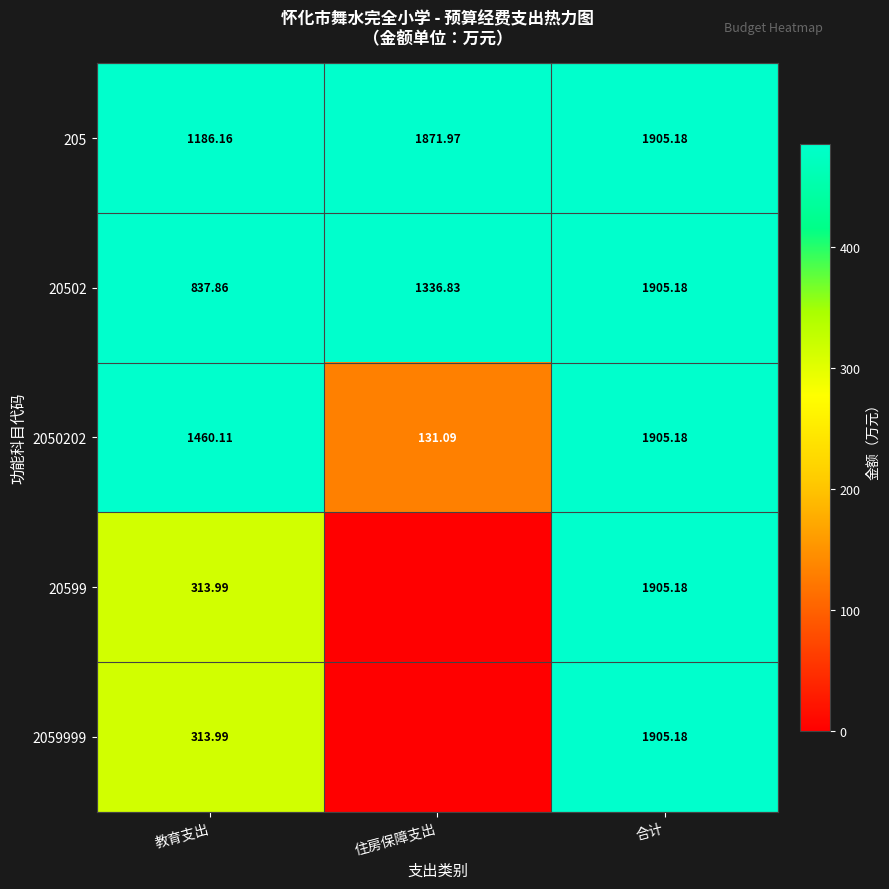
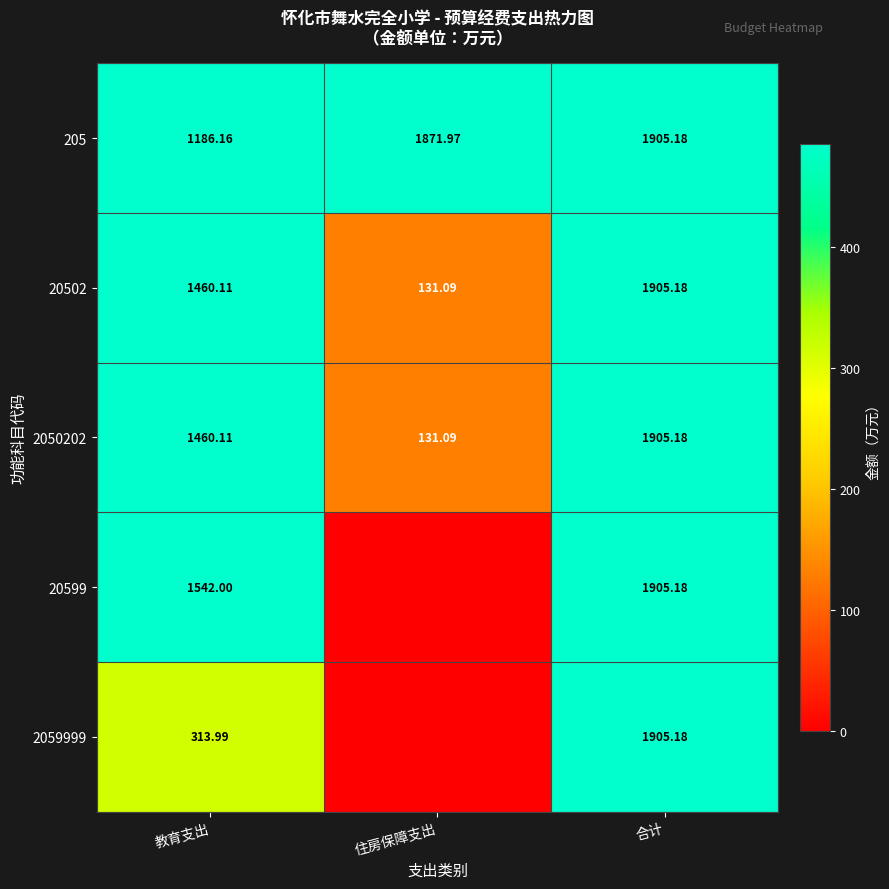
20502, 教育支出: 837.86 -> 1460.11
20502, 住房保障支出: 1336.83 -> 131.09
20599, 教育支出: 313.99 -> 1542.00
